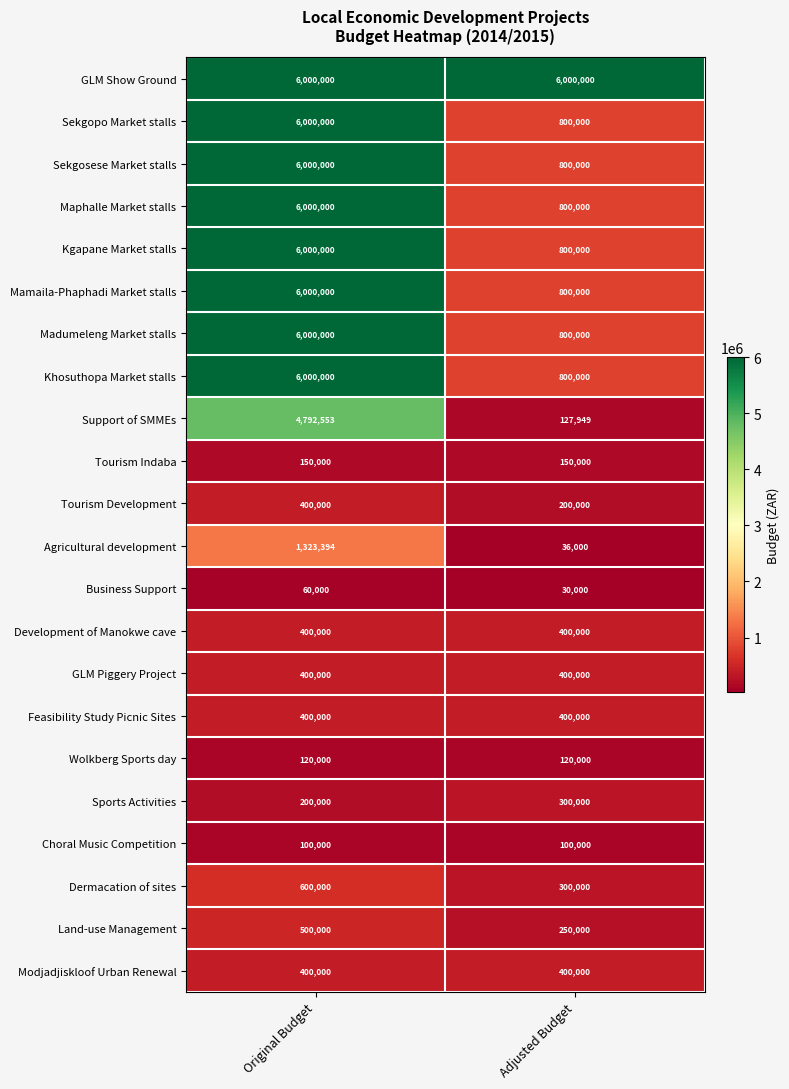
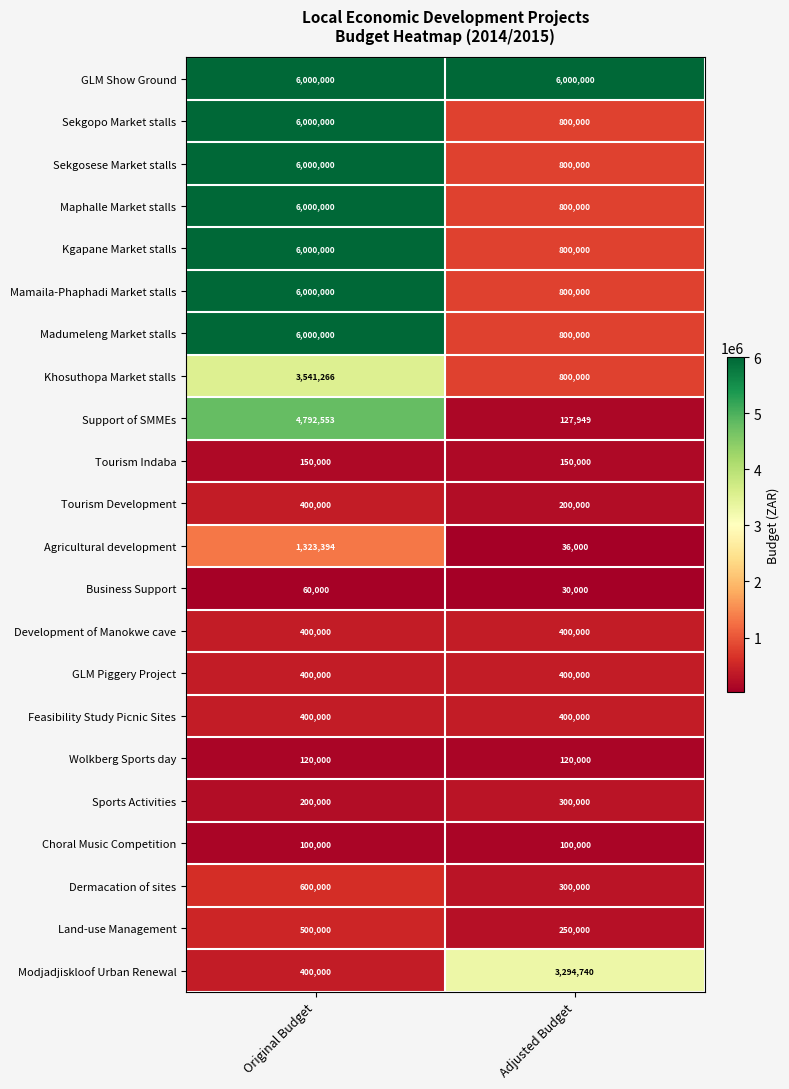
Khosuthopa Market stalls, Original Budget: 6,000,000 -> 3,541,266
Modjadjiskloof Urban Renewal, Adjusted Budget: 400,000 -> 3,294,740
